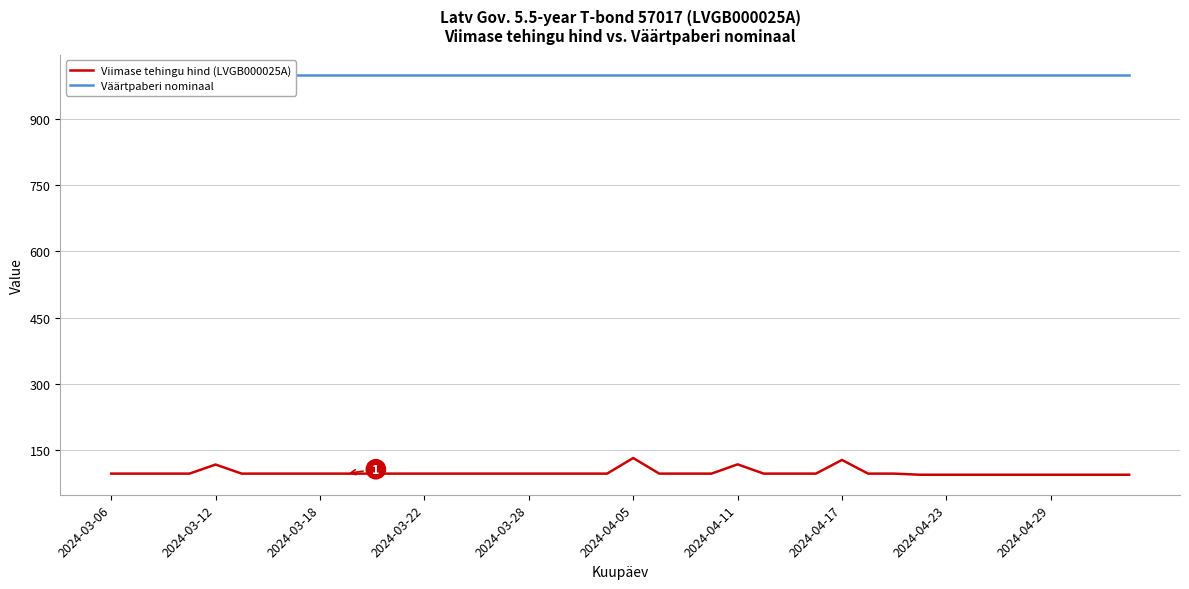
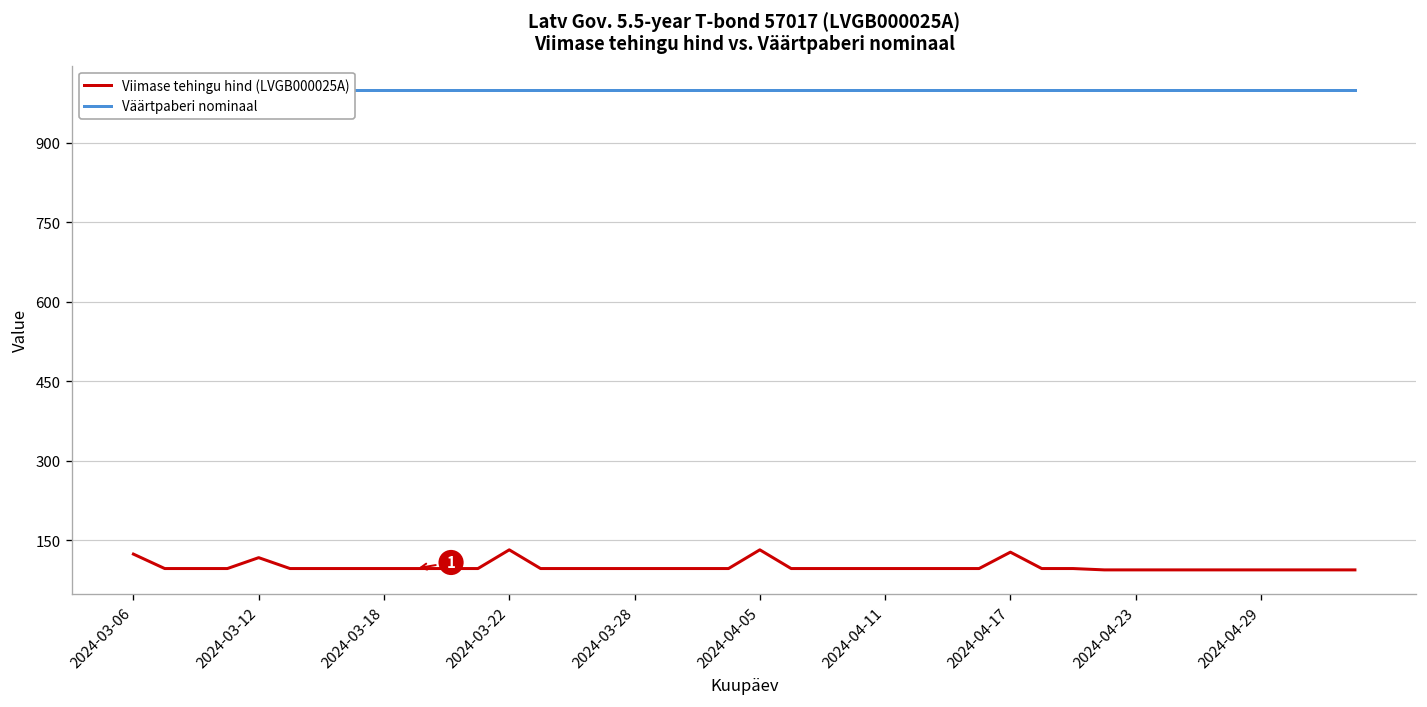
Viimase tehingu hind (LVGB000025A), 2024-03-06: 100 -> 120
Viimase tehingu hind (LVGB000025A), 2024-03-22: 100 -> 130
Viimase tehingu hind (LVGB000025A), 2024-04-11: 120 -> 100
